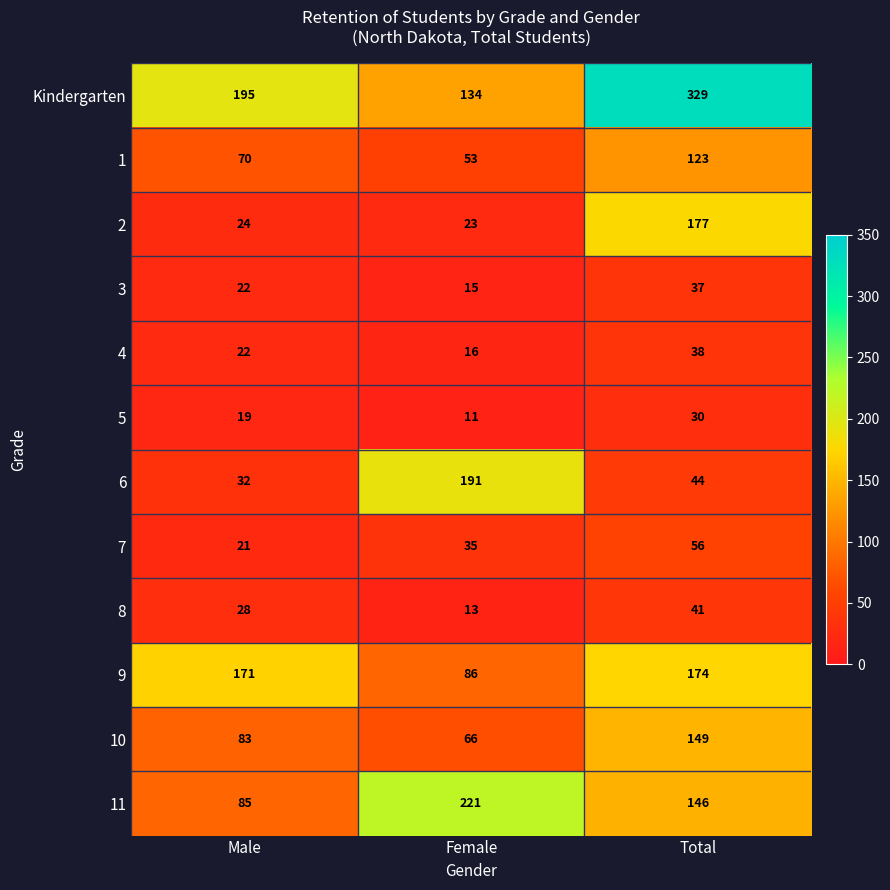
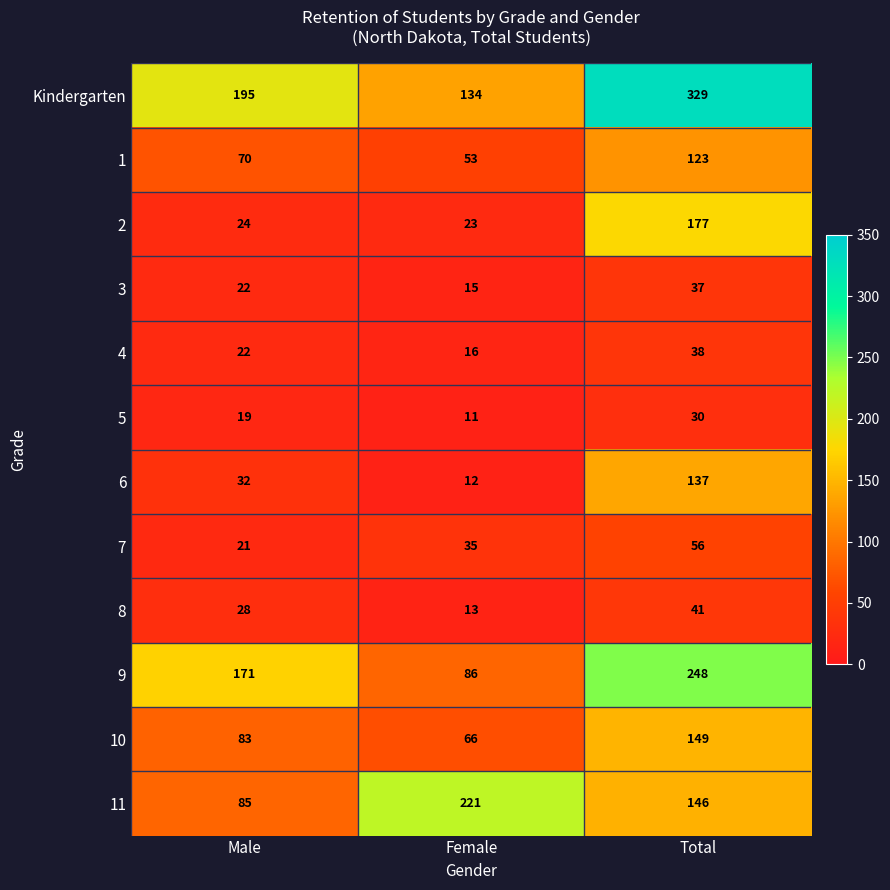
6, Female: 191 -> 12
6, Total: 44 -> 137
9, Total: 174 -> 248
